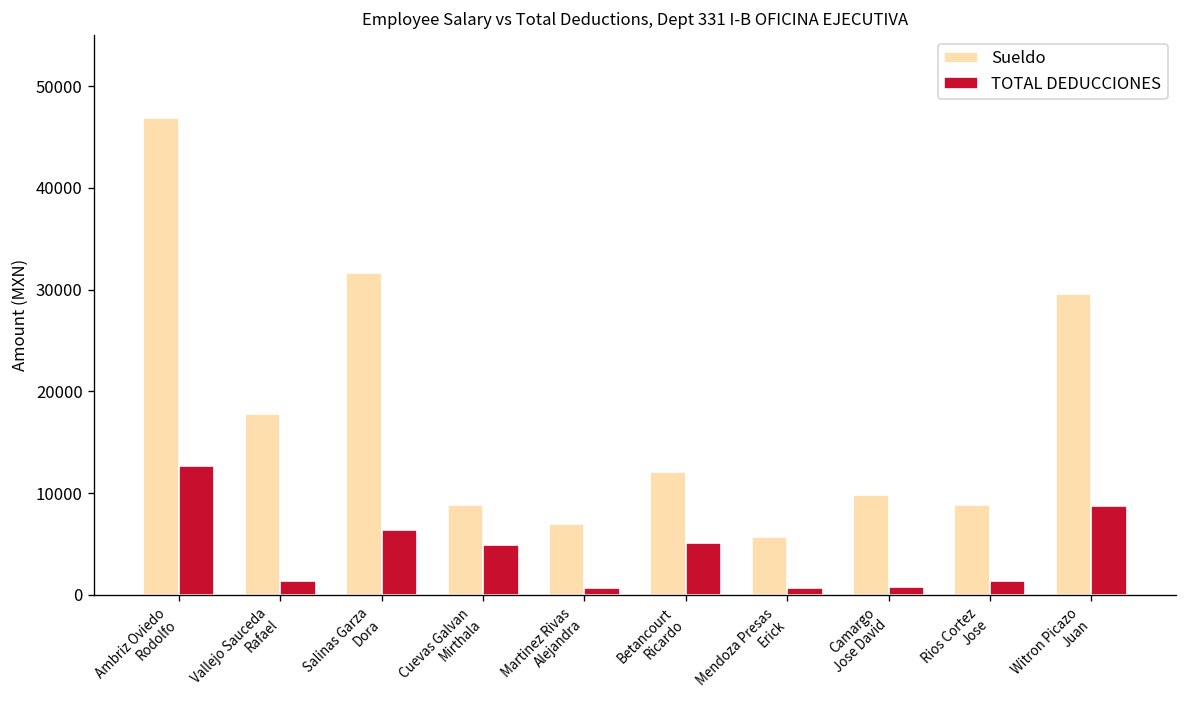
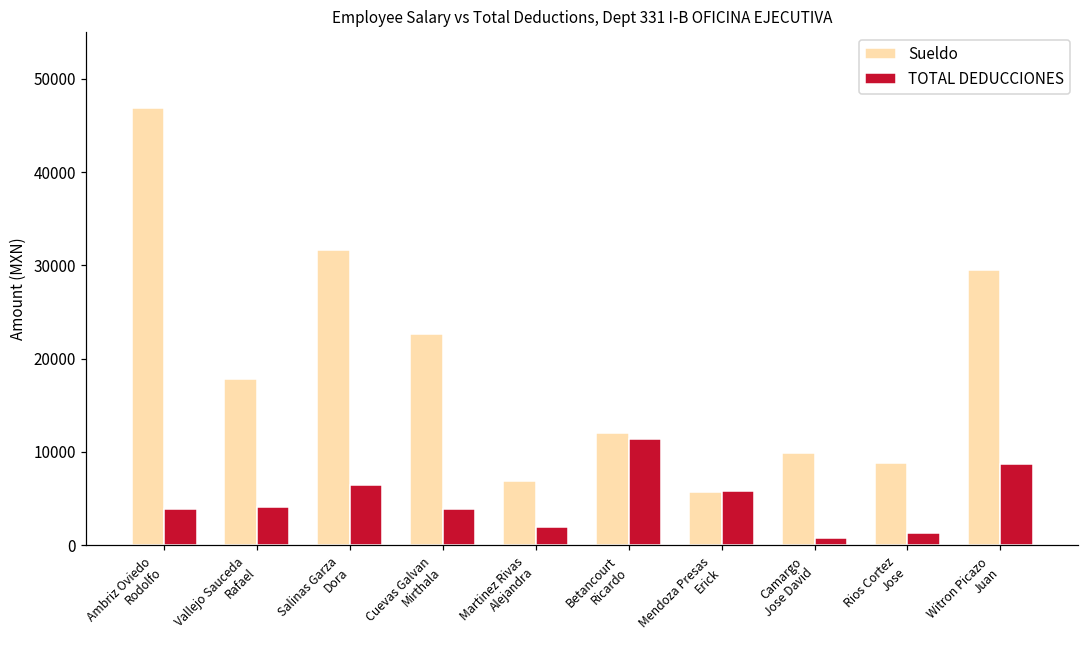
TOTAL DEDUCCIONES, Ambriz Oviedo Rodolfo: 13000 -> 4000
TOTAL DEDUCCIONES, Vallejo Sauceda Rafael: 1000 -> 4000
Sueldo, Cuevas Galvan Mirthala: 9000 -> 23000
TOTAL DEDUCCIONES, Cuevas Galvan Mirthala: 5000 -> 4000
TOTAL DEDUCCIONES, Martinez Rivas Alejandra: 1000 -> 2000
TOTAL DEDUCCIONES, Betancourt Ricardo: 5000 -> 11000
TOTAL DEDUCCIONES, Mendoza Presas Erick: 1000 -> 6000
